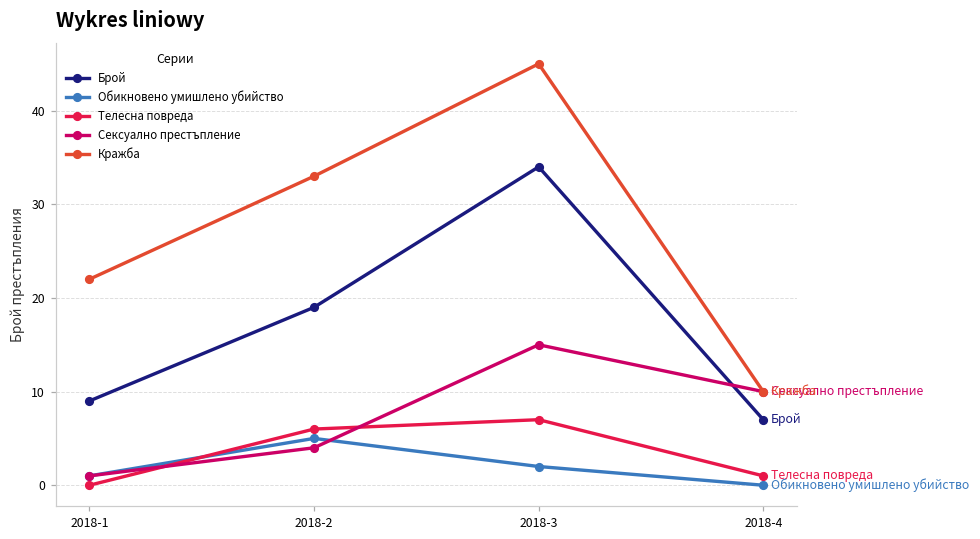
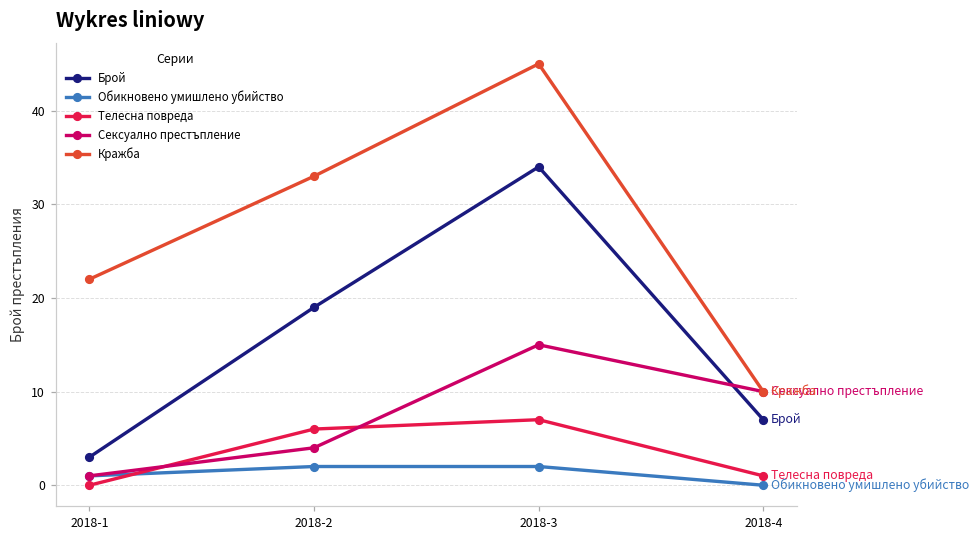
Брой, 2018-1: 9 -> 3
Обикновено умишлено убийство, 2018-2: 5 -> 2
